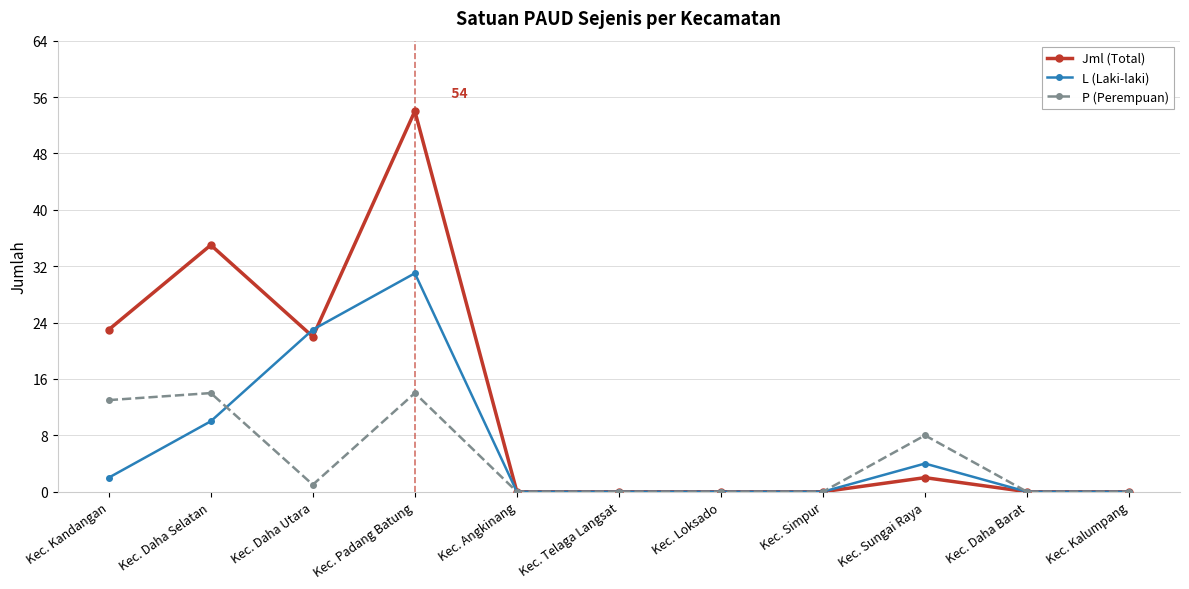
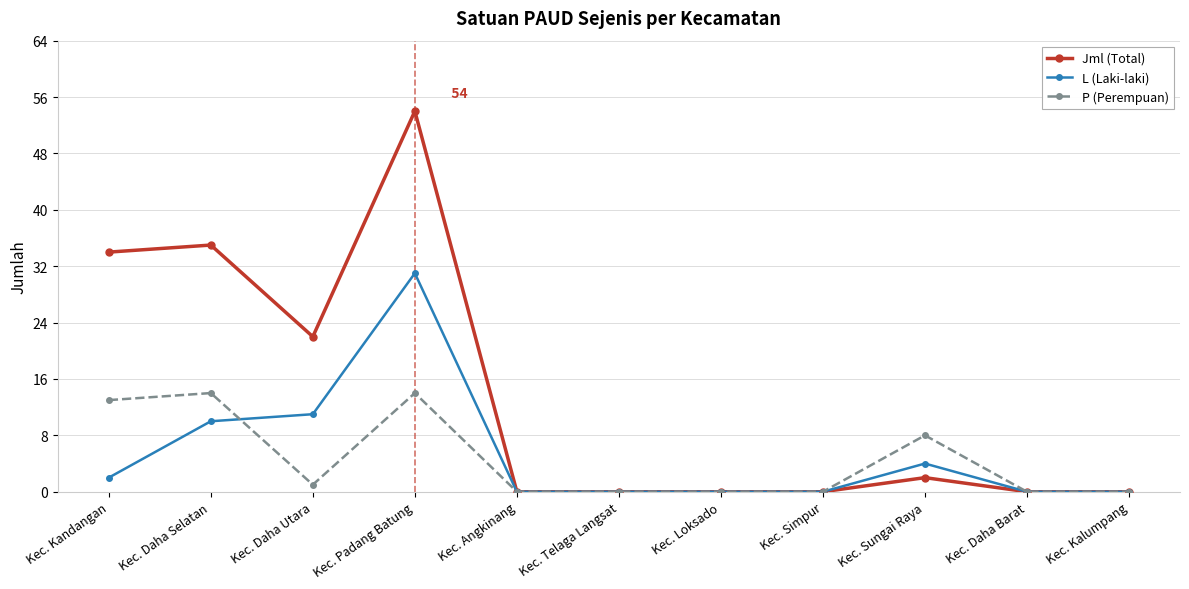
Jml (Total), Kec. Kandangan: 23 -> 34
L (Laki-laki), Kec. Daha Utara: 23 -> 11
